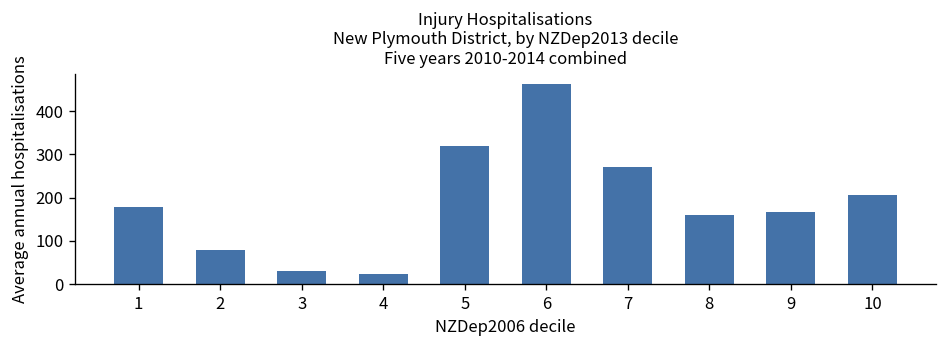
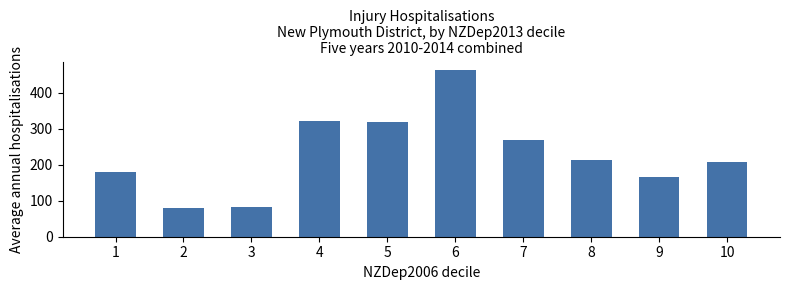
3: 30 -> 80
4: 20 -> 320
8: 160 -> 210
